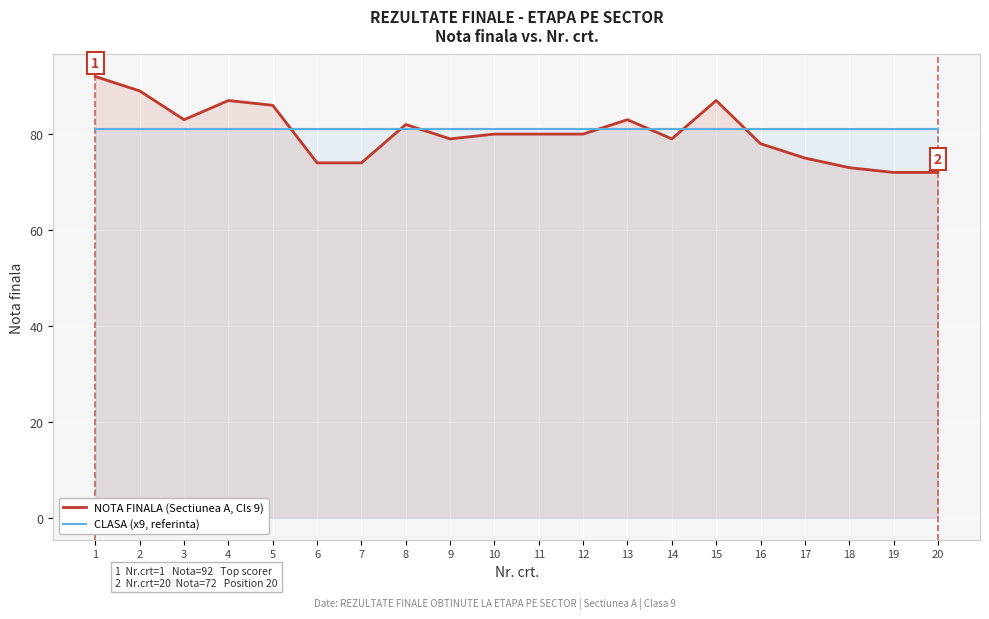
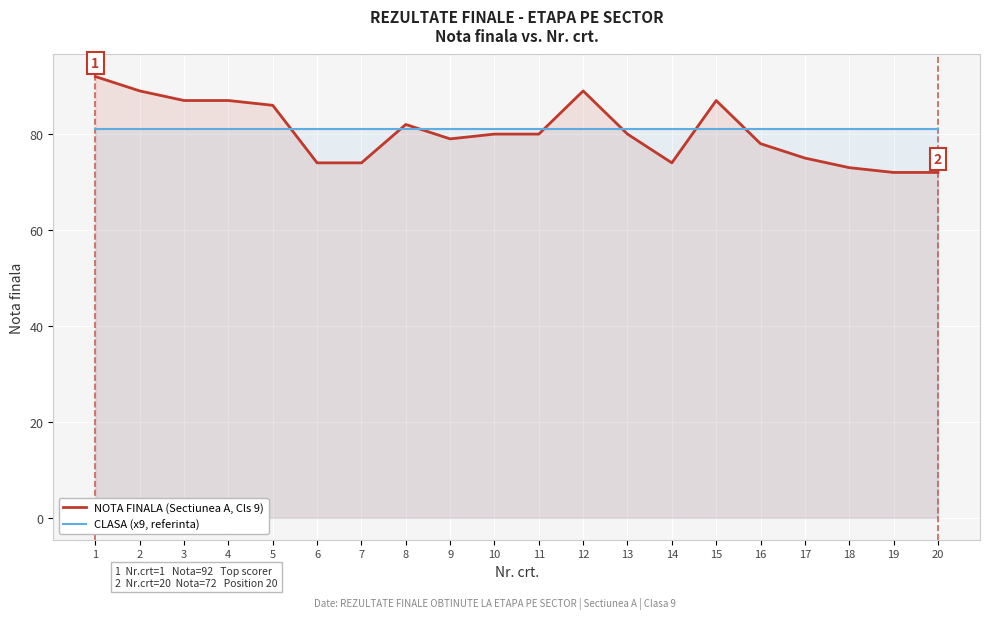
NOTA FINALA (Sectiunea A, Cls 9), 3: 83 -> 87
NOTA FINALA (Sectiunea A, Cls 9), 12: 80 -> 89
NOTA FINALA (Sectiunea A, Cls 9), 13: 83 -> 80
NOTA FINALA (Sectiunea A, Cls 9), 14: 79 -> 74
